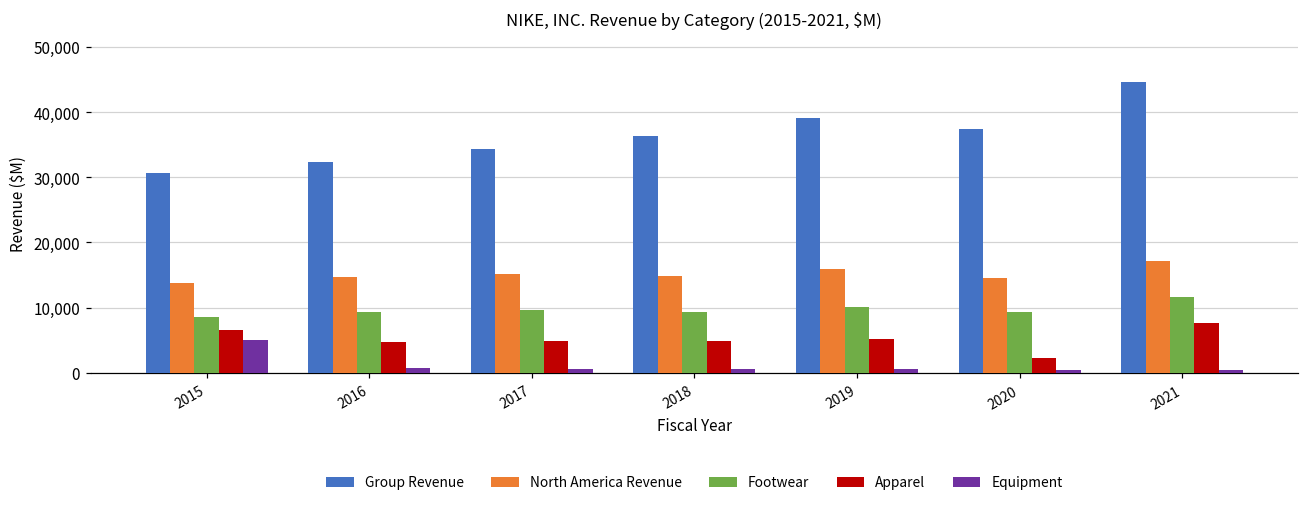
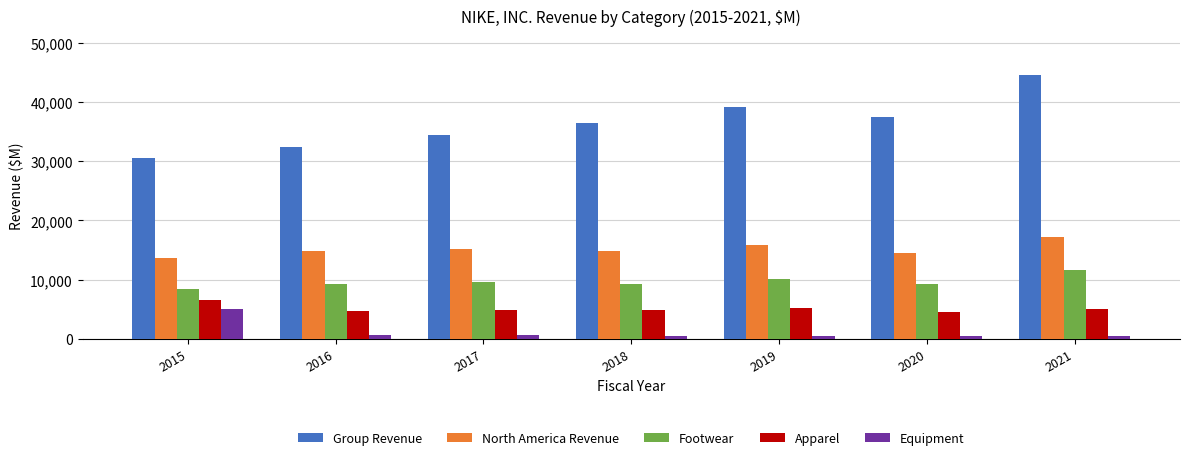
Apparel, 2020: 2,000 -> 5,000
Apparel, 2021: 8,000 -> 5,000
